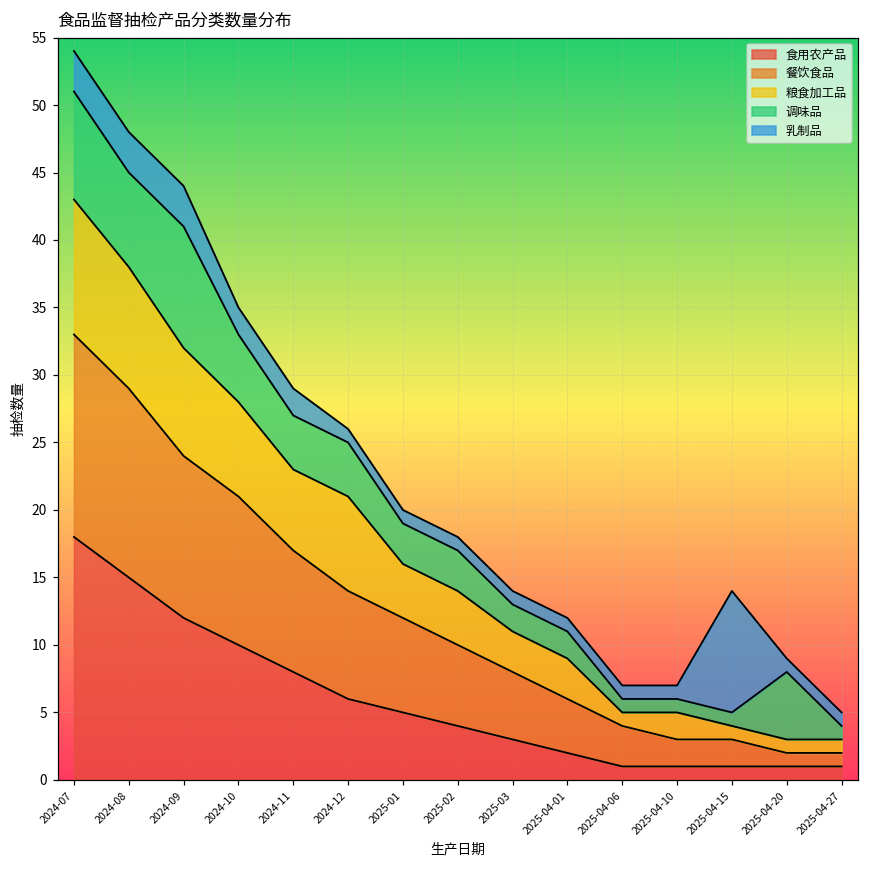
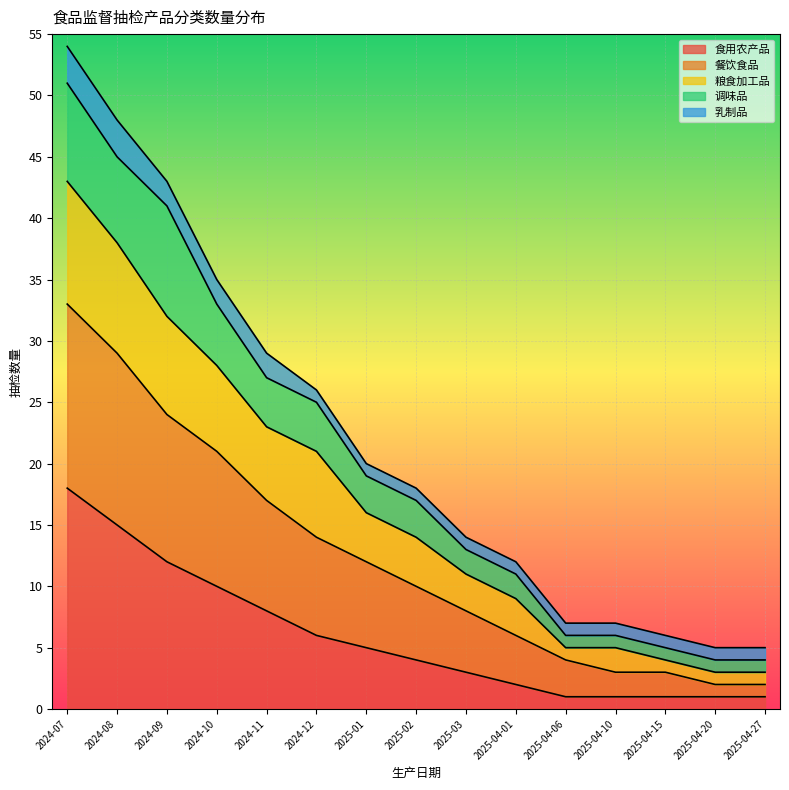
乳制品, 2024-09: 3 -> 2
乳制品, 2025-04-15: 9 -> 1
调味品, 2025-04-20: 5 -> 1
